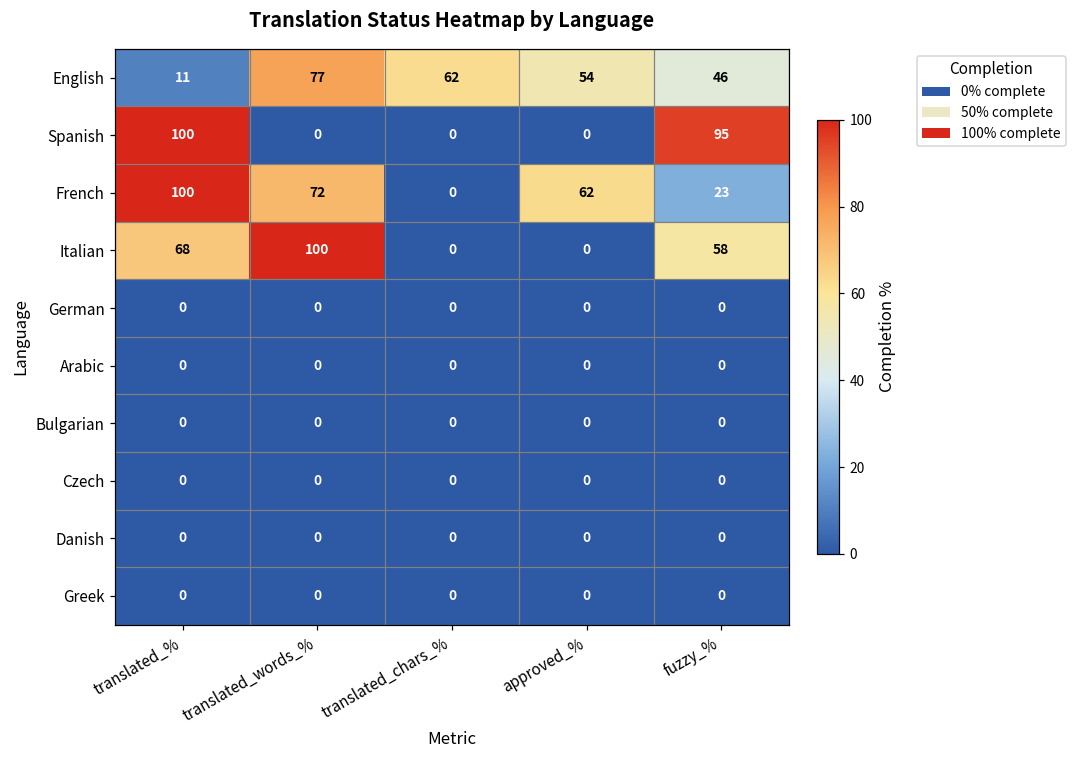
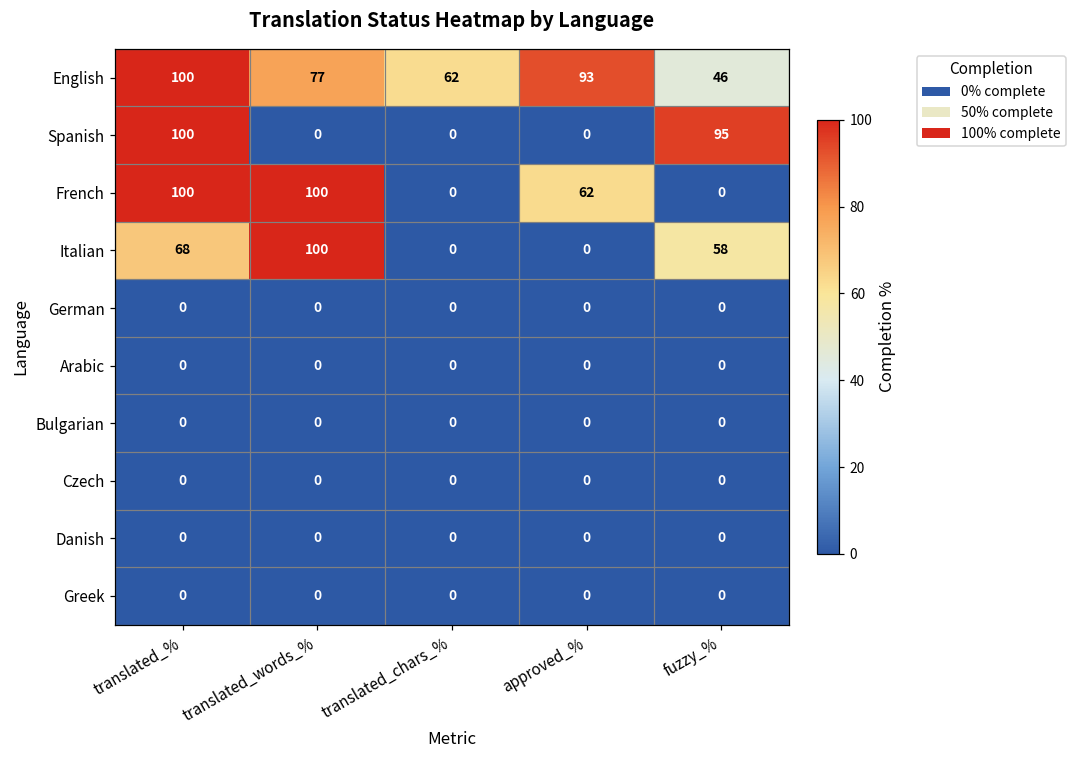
English, translated_%: 11 -> 100
English, approved_%: 54 -> 93
French, translated_words_%: 72 -> 100
French, fuzzy_%: 23 -> 0
